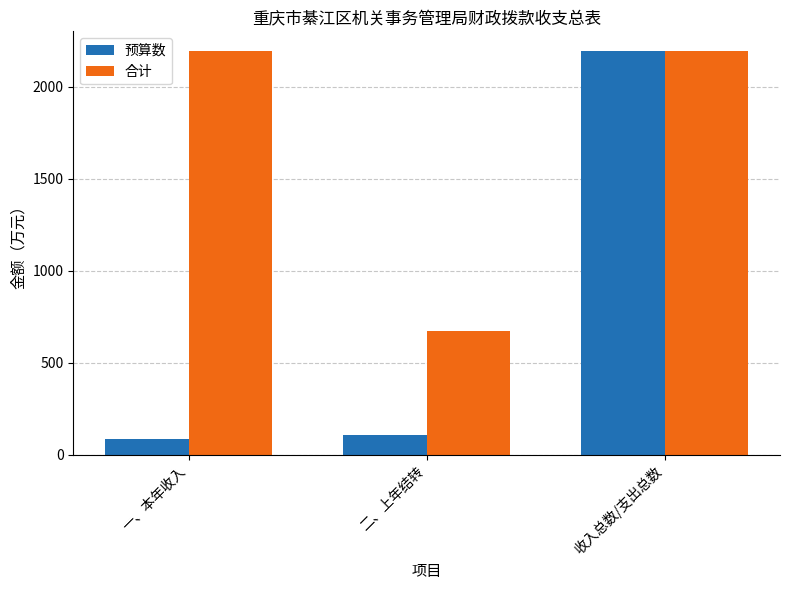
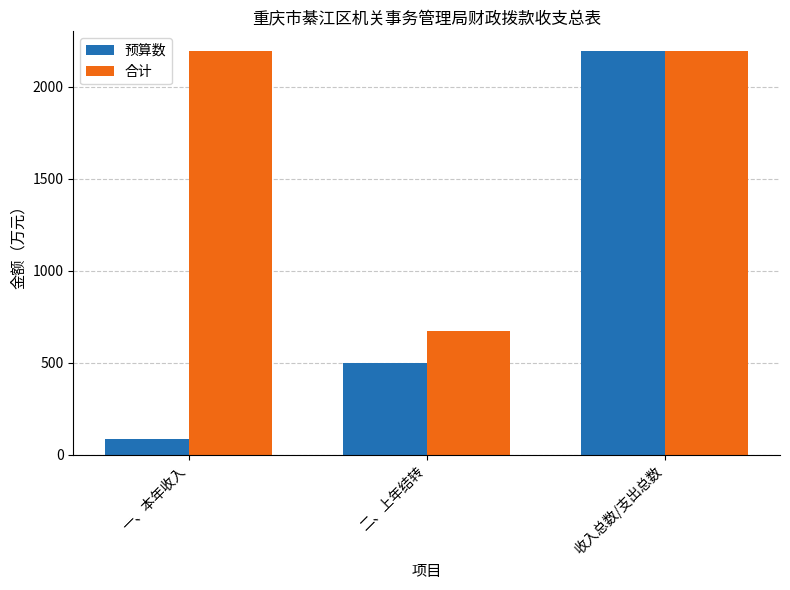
预算数, 二、上年结转: 110 -> 500
